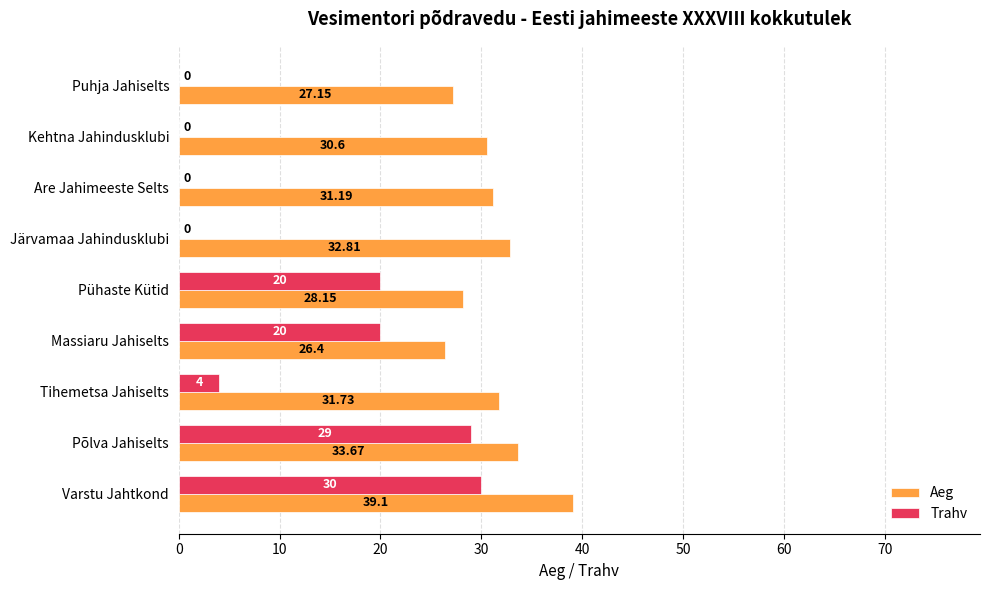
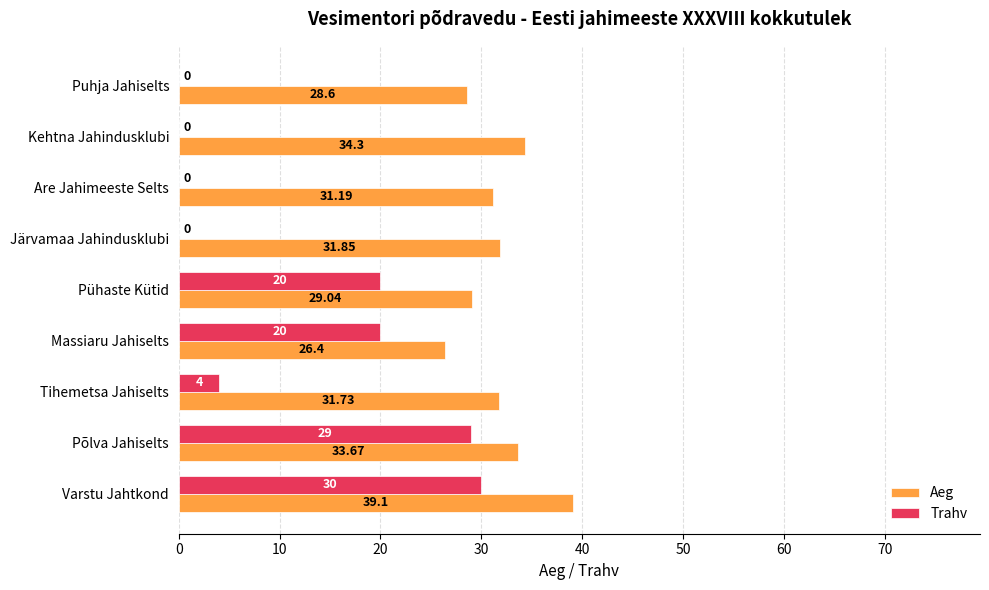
Aeg, Puhja Jahiselts: 27.15 -> 28.6
Aeg, Kehtna Jahindusklubi: 30.6 -> 34.3
Aeg, Järvamaa Jahindusklubi: 32.81 -> 31.85
Aeg, Pühaste Kütid: 28.15 -> 29.04
